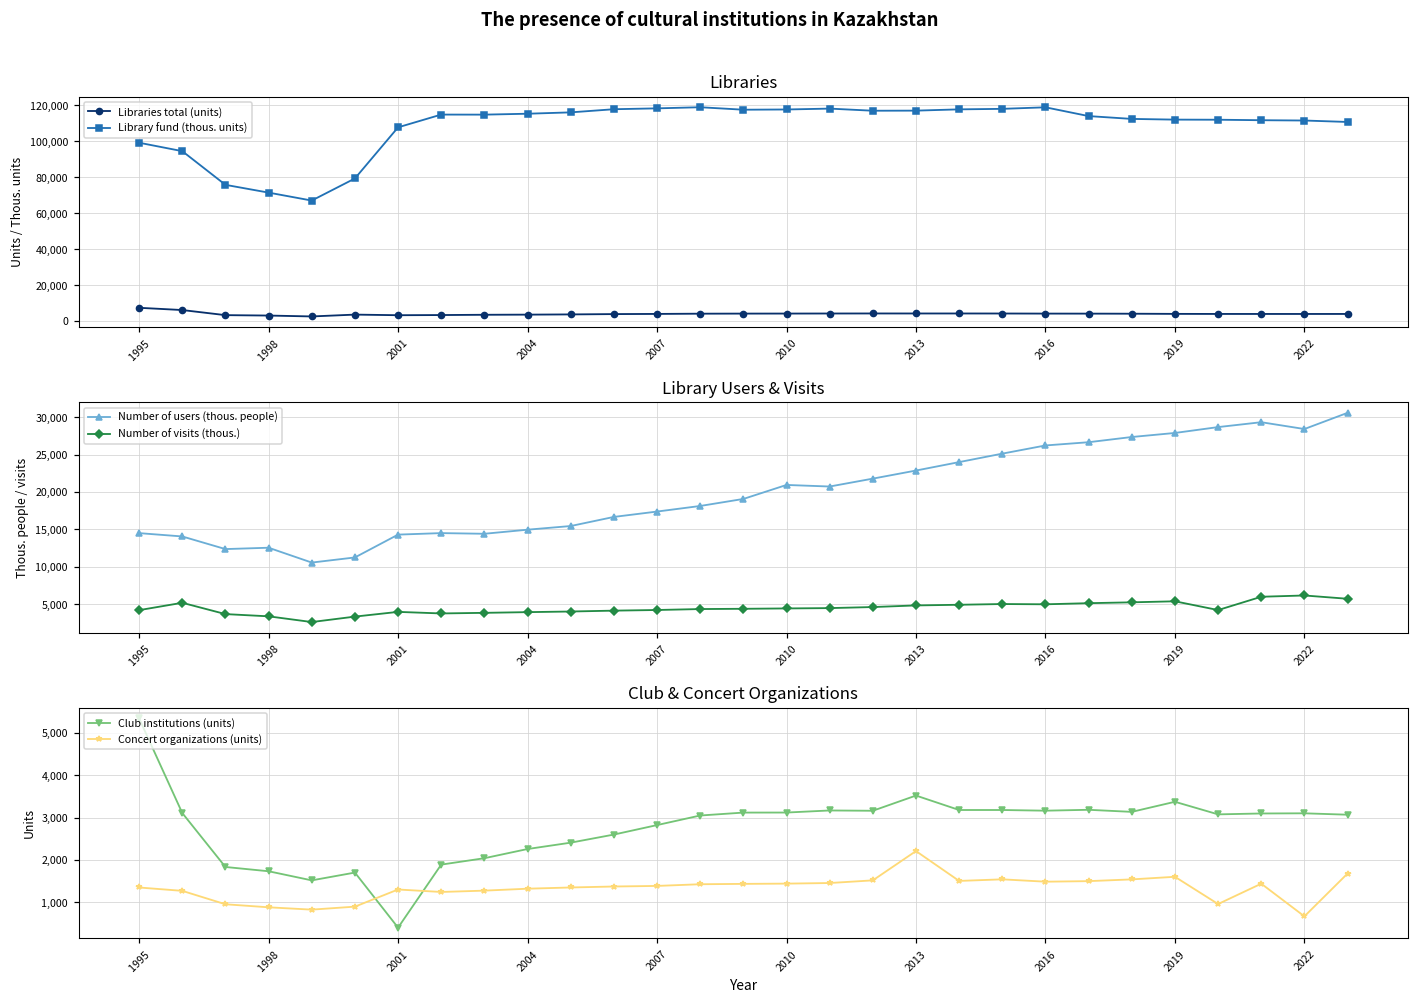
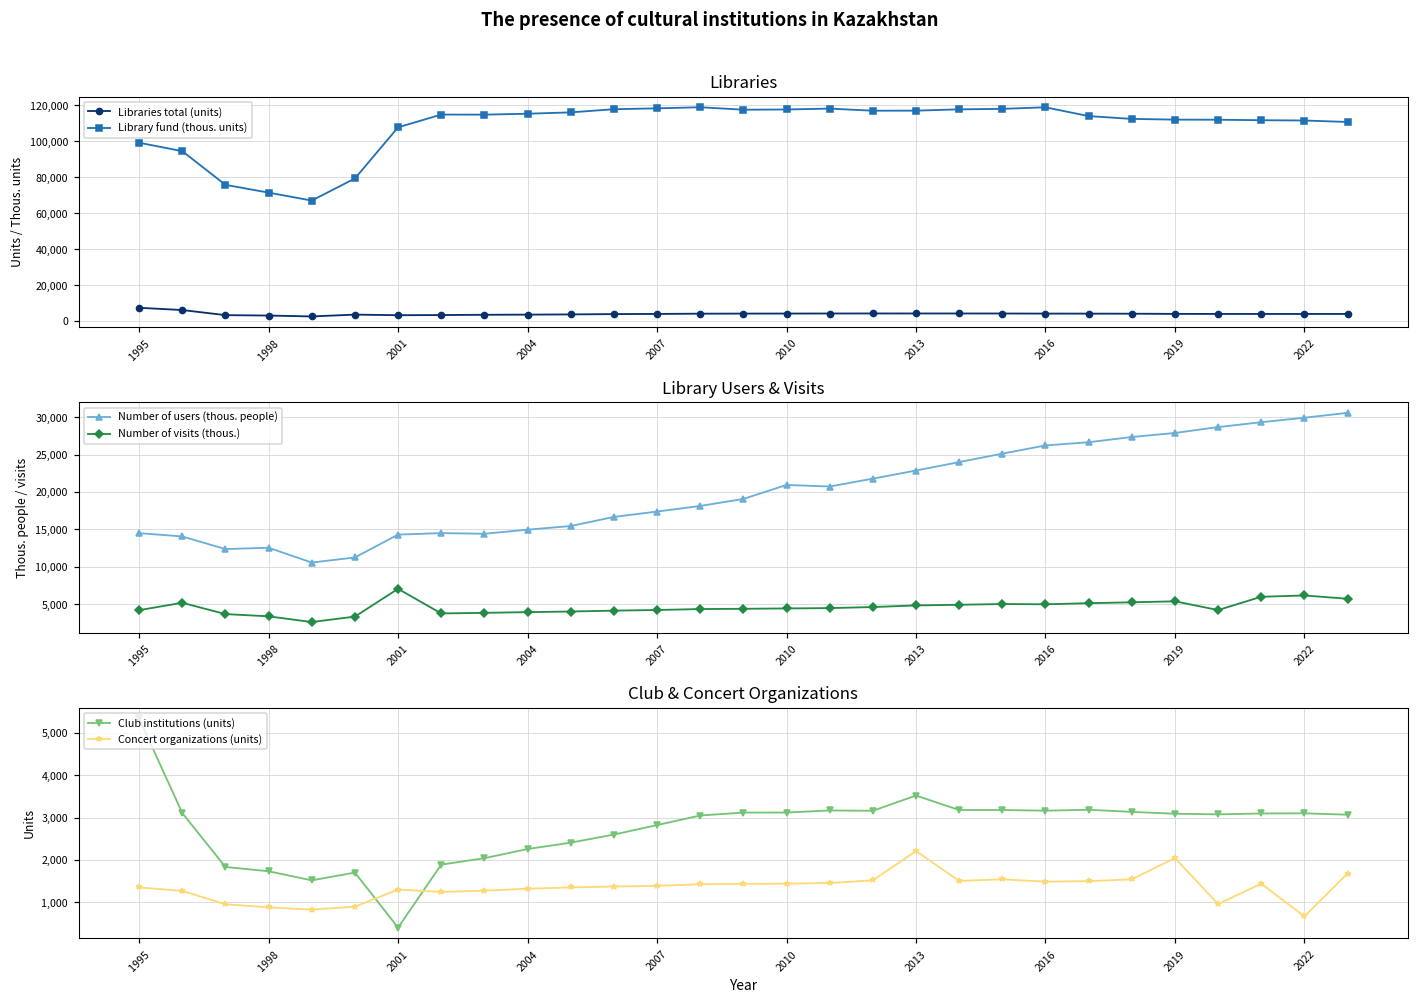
Library Users & Visits, Number of visits (thous.), 2001: 4,000 -> 7,000
Library Users & Visits, Number of users (thous. people), 2022: 28,000 -> 30,000
Club & Concert Organizations, Club institutions (units), 2019: 3,400 -> 3,100
Club & Concert Organizations, Concert organizations (units), 2019: 1,600 -> 2,000
